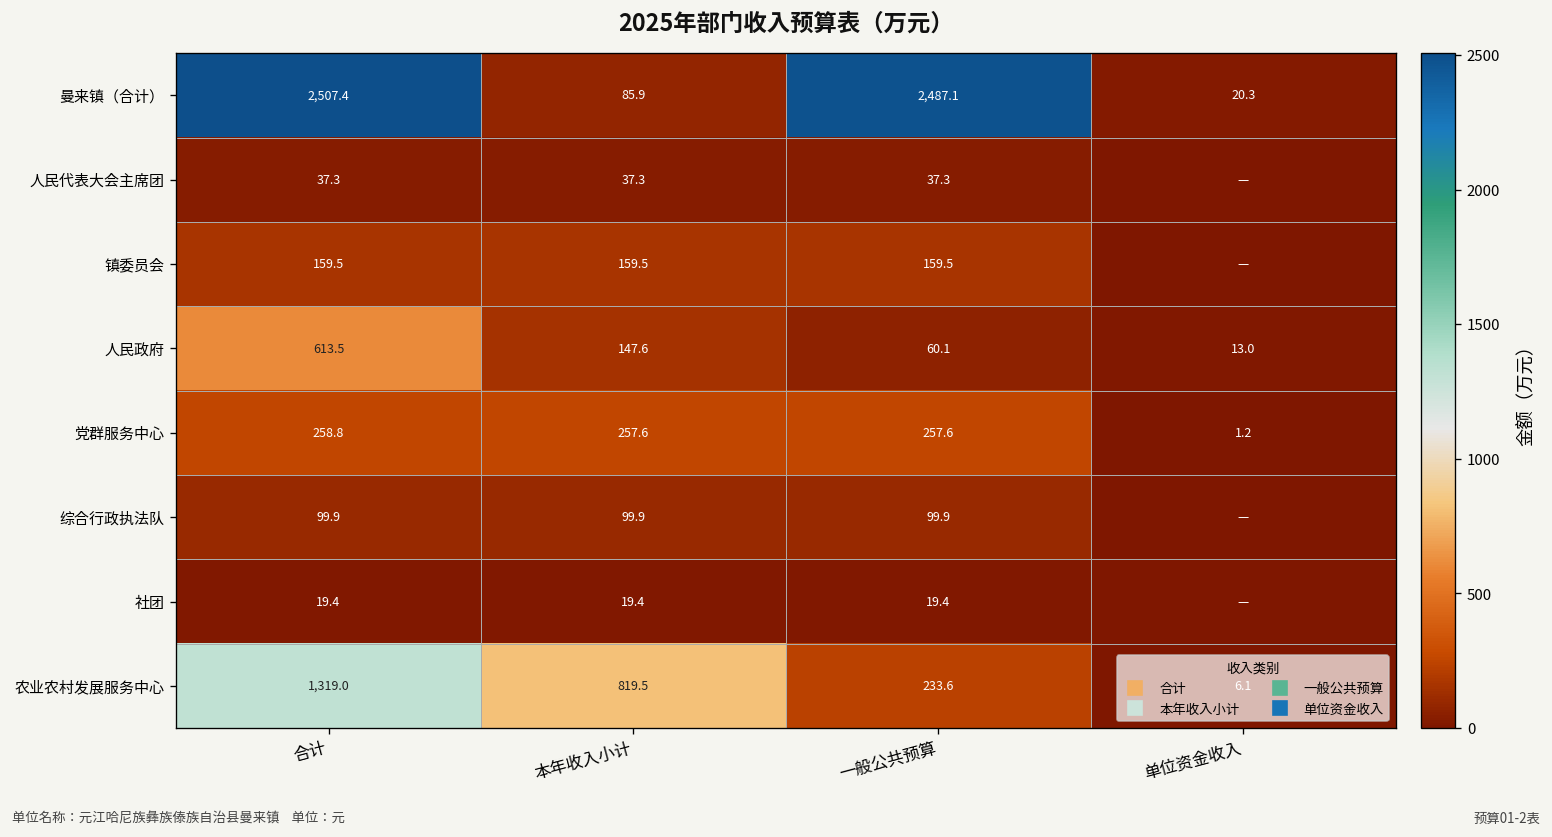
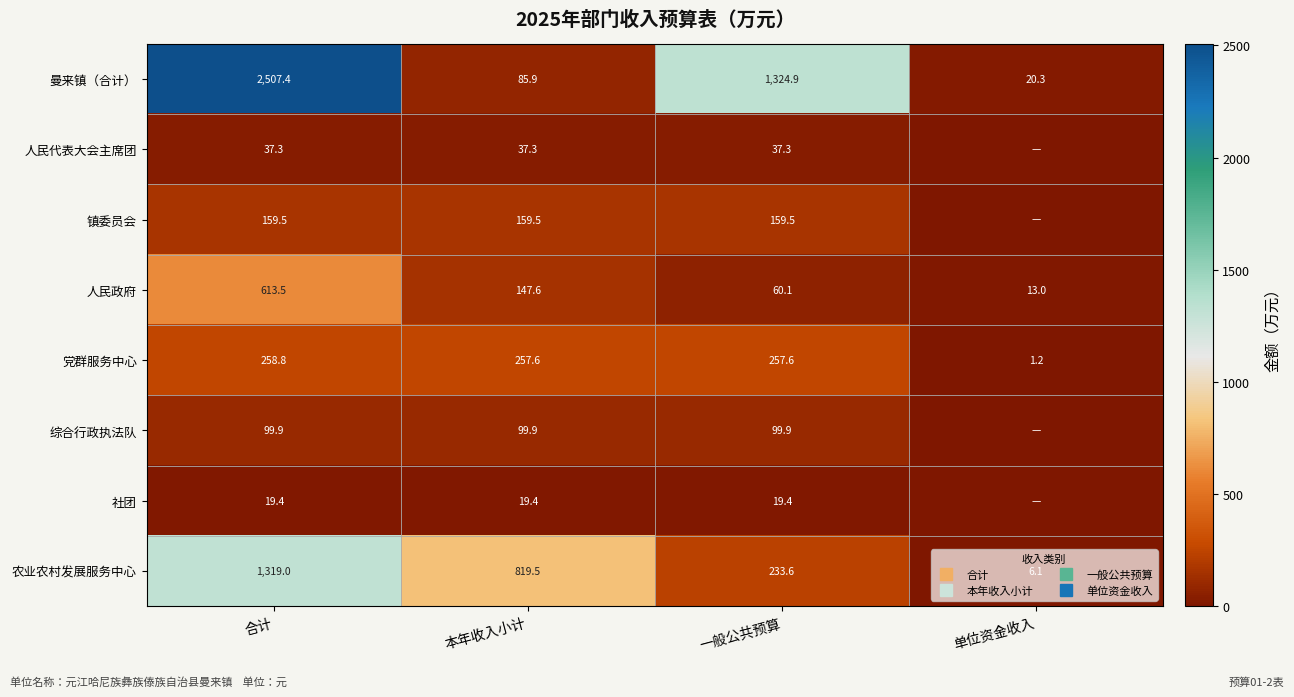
曼来镇（合计）, 一般公共预算: 2,487.1 -> 1,324.9
